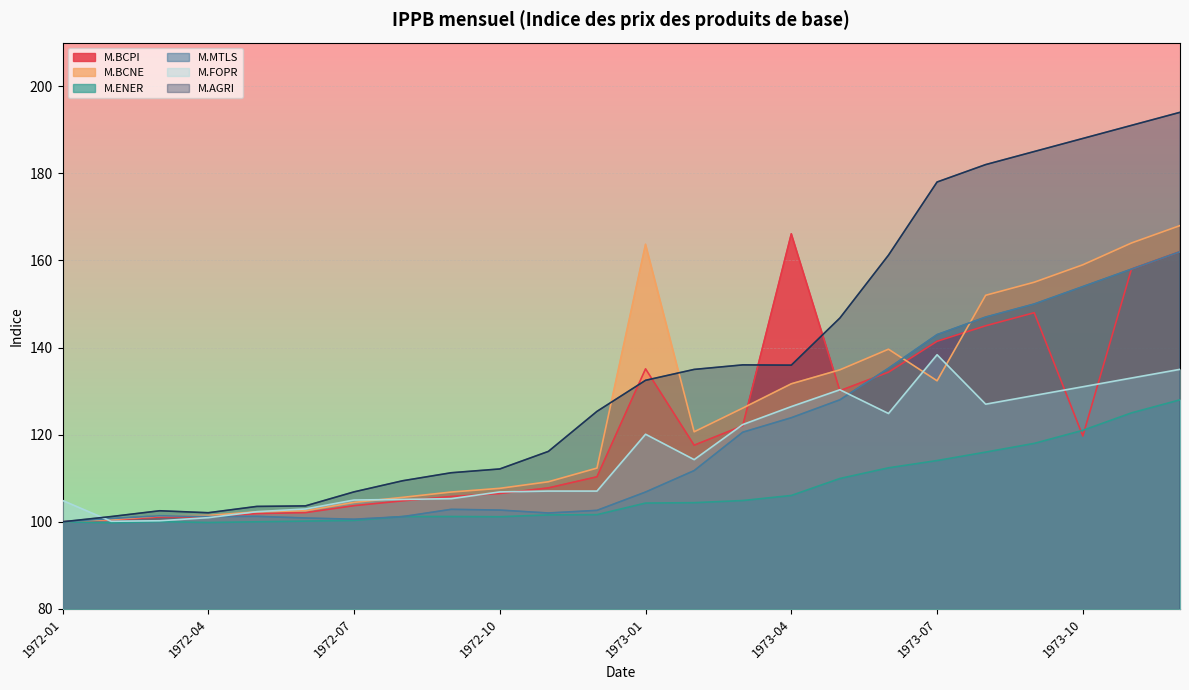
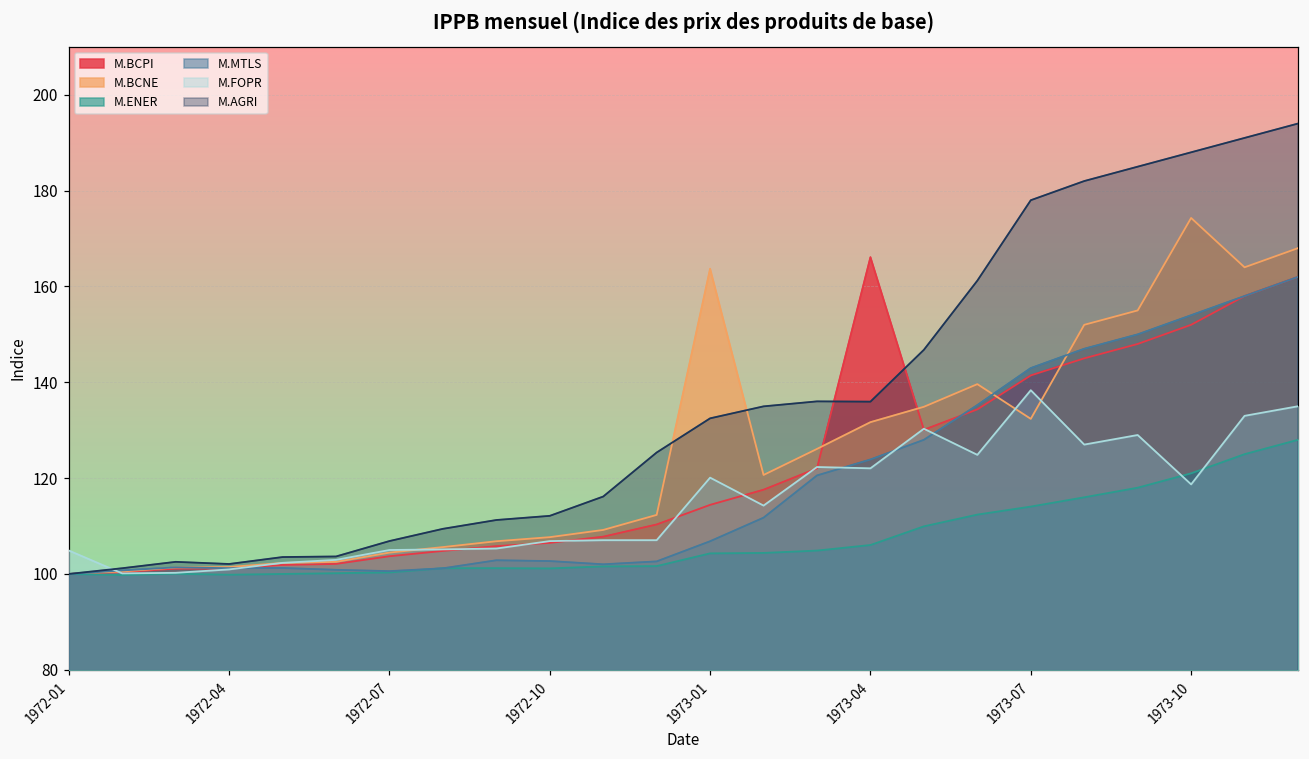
M.BCPI, 1973-01: 135 -> 114
M.FOPR, 1973-04: 126 -> 122
M.BCPI, 1973-10: 120 -> 152
M.BCNE, 1973-10: 159 -> 174
M.FOPR, 1973-10: 131 -> 119
